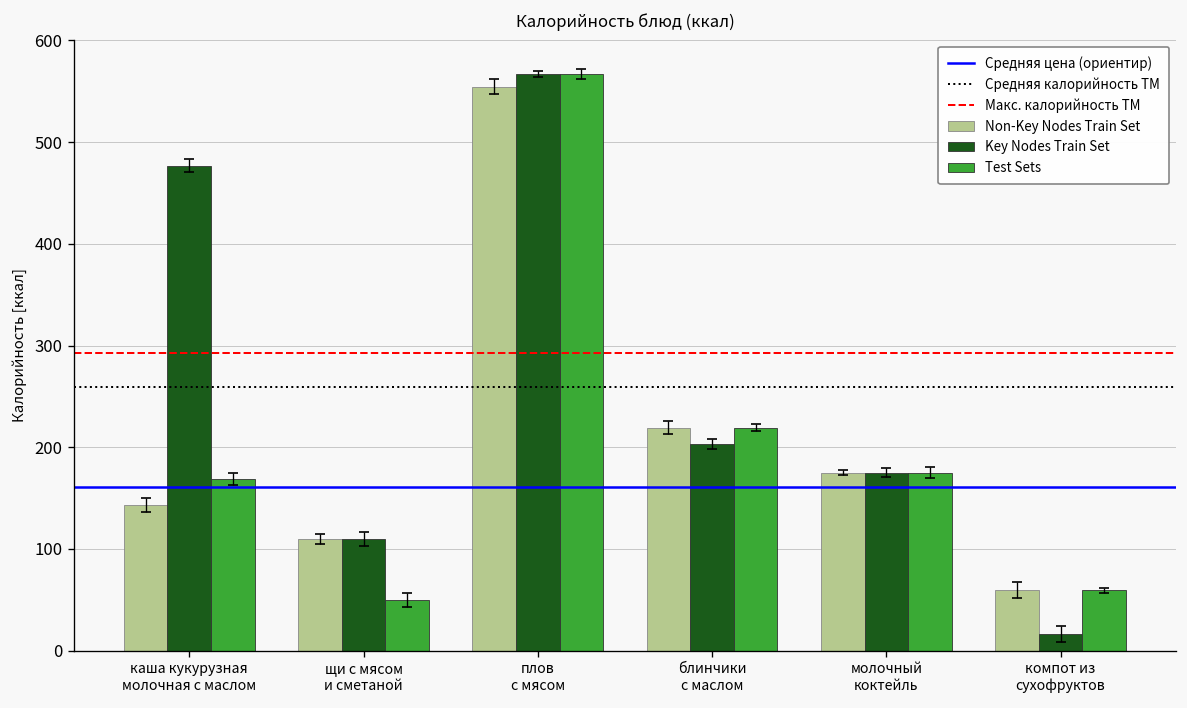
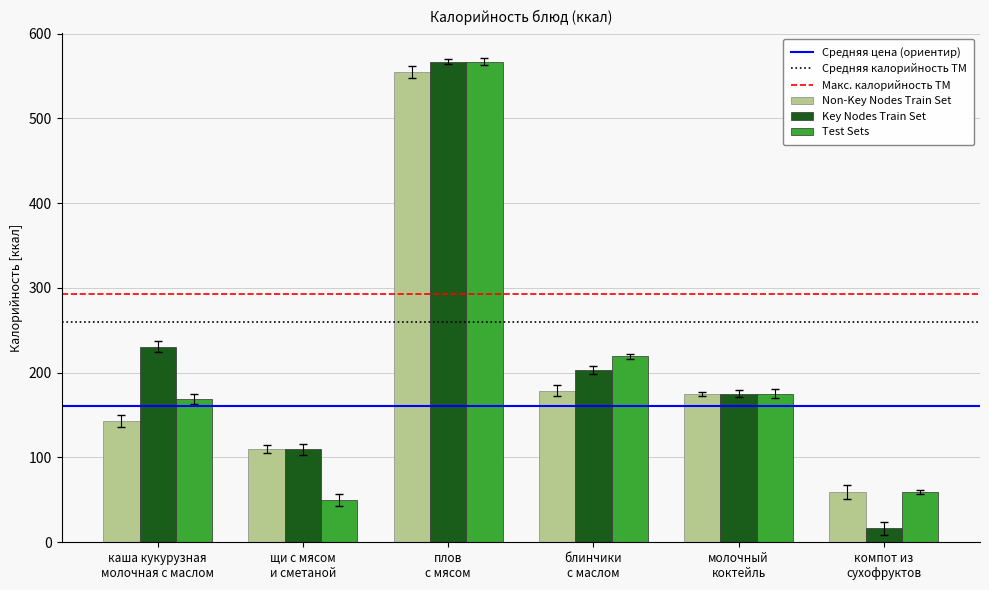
Key Nodes Train Set, каша кукурузная молочная с маслом: 480 -> 230
Non-Key Nodes Train Set, блинчики с маслом: 220 -> 180
